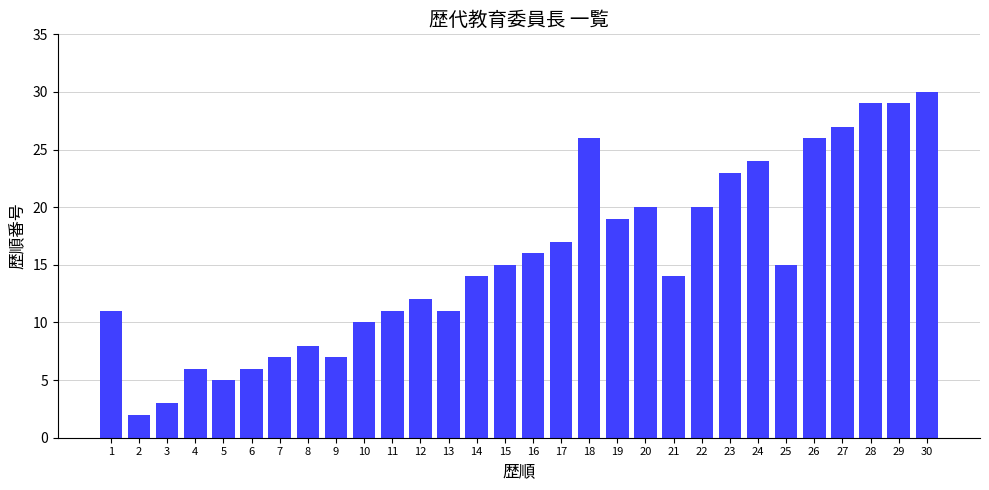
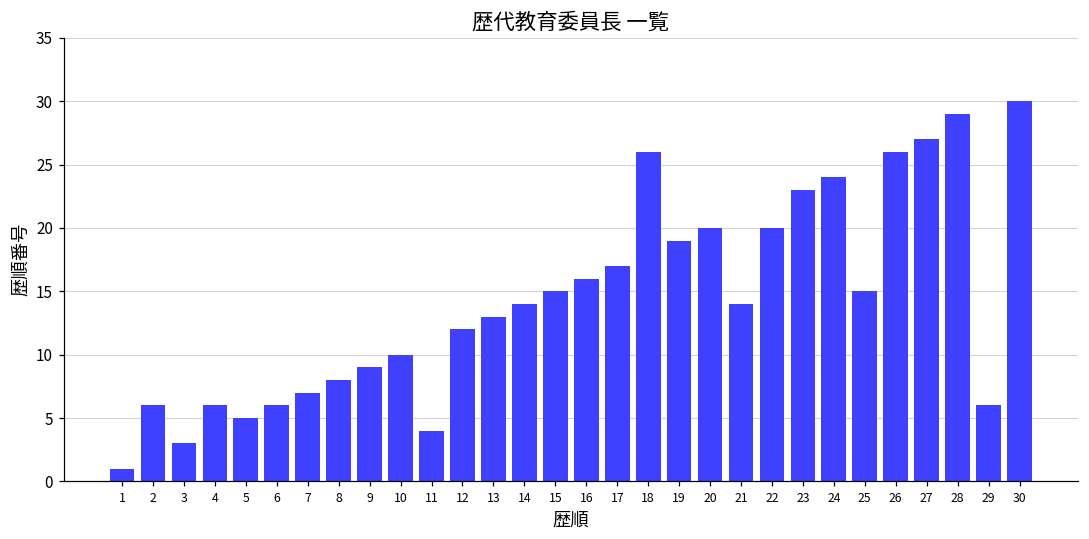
1: 11 -> 1
2: 2 -> 6
9: 7 -> 9
11: 11 -> 4
13: 11 -> 13
29: 29 -> 6
